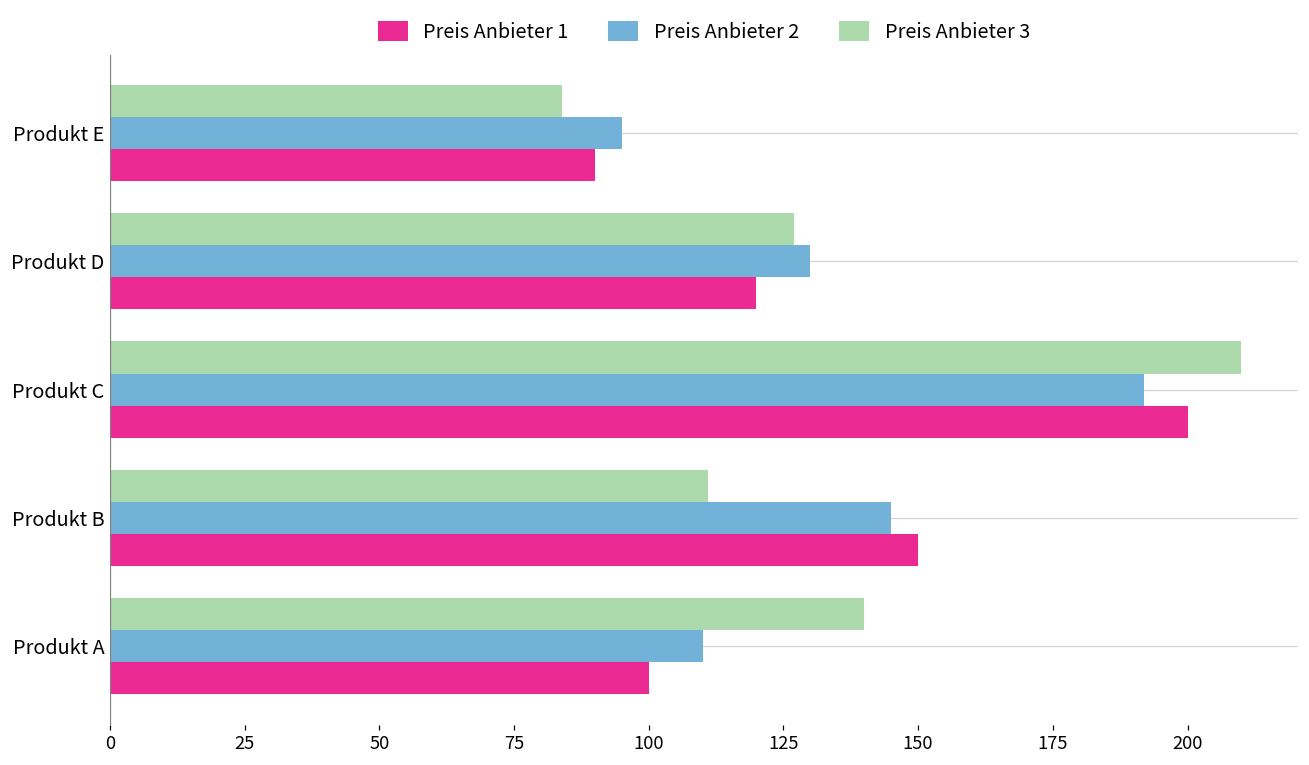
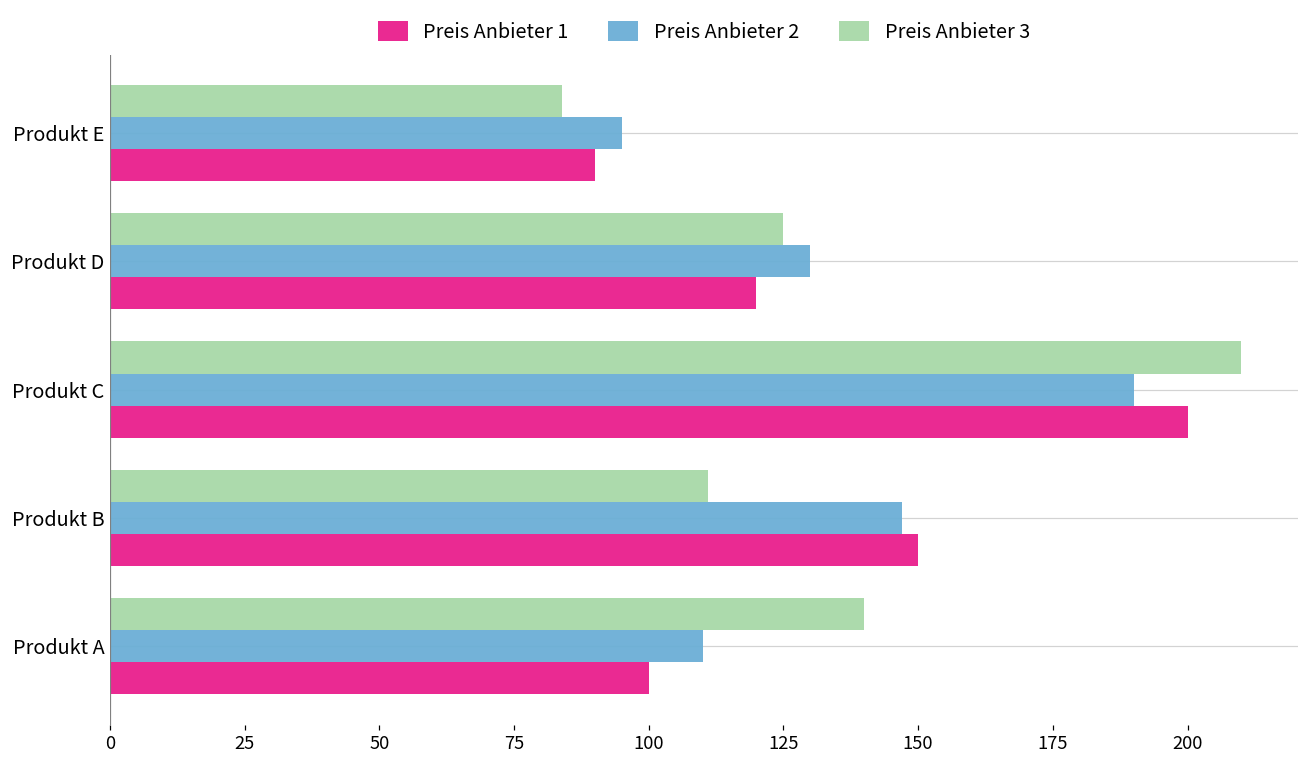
Preis Anbieter 3, Produkt D: 127 -> 125
Preis Anbieter 2, Produkt C: 192 -> 190
Preis Anbieter 2, Produkt B: 145 -> 147
